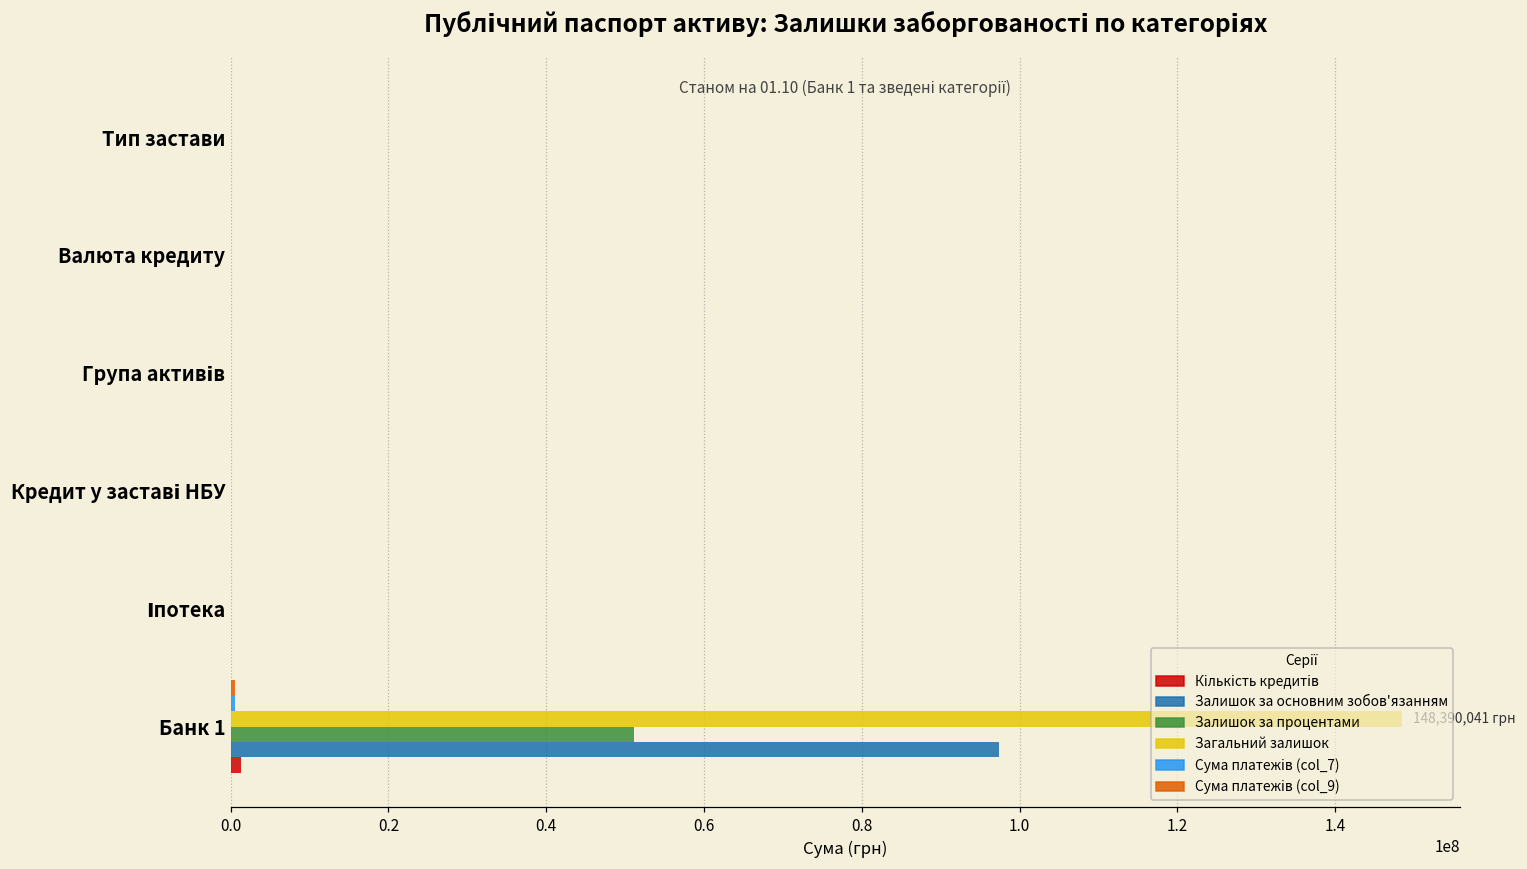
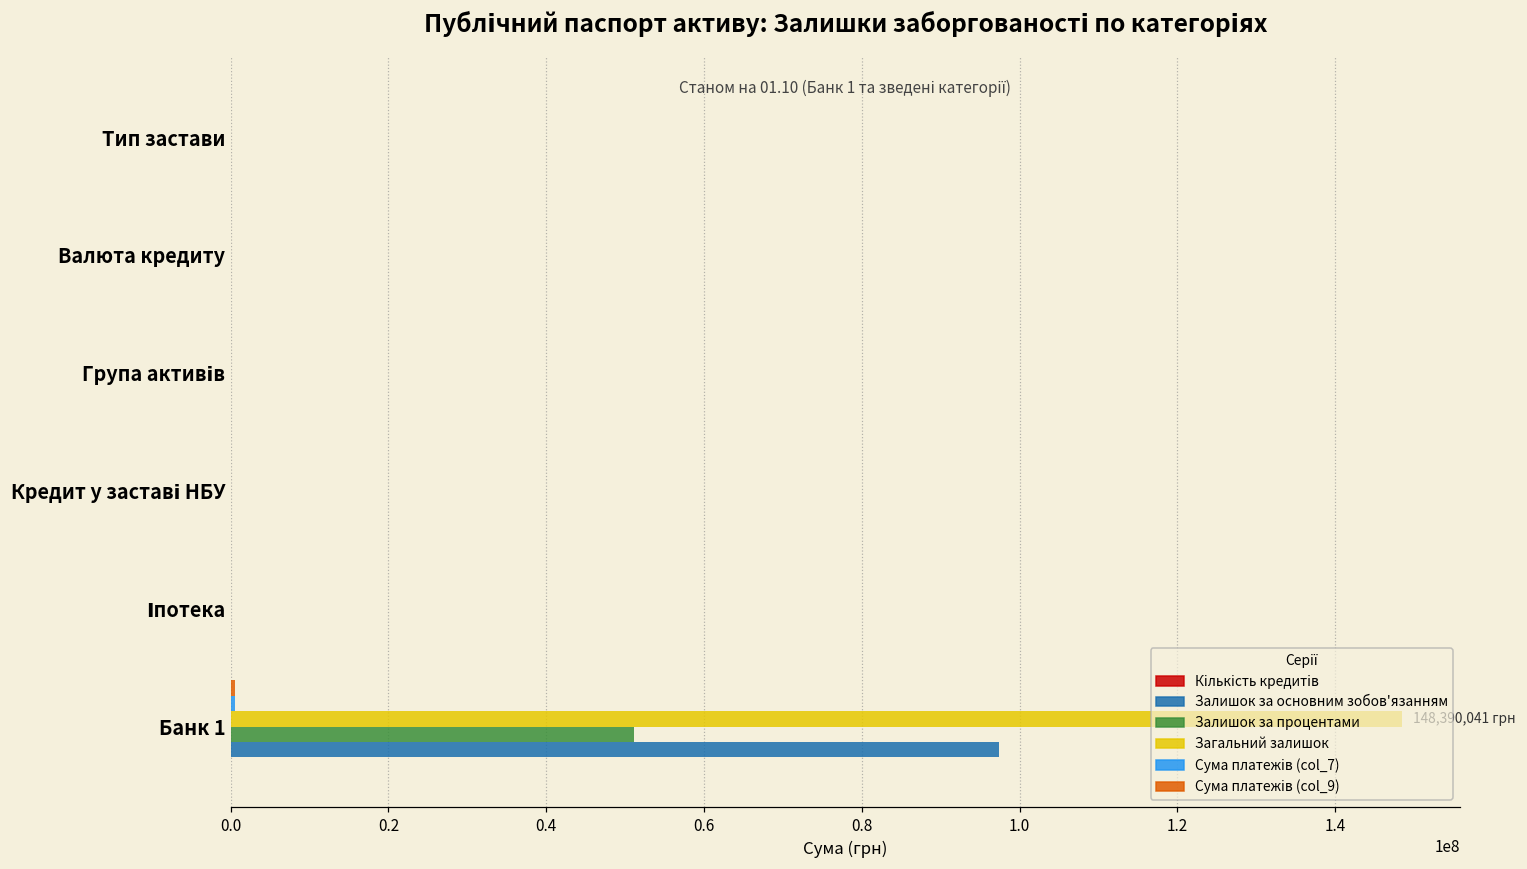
Кількість кредитів, Банк 1: 1000000 -> 0
